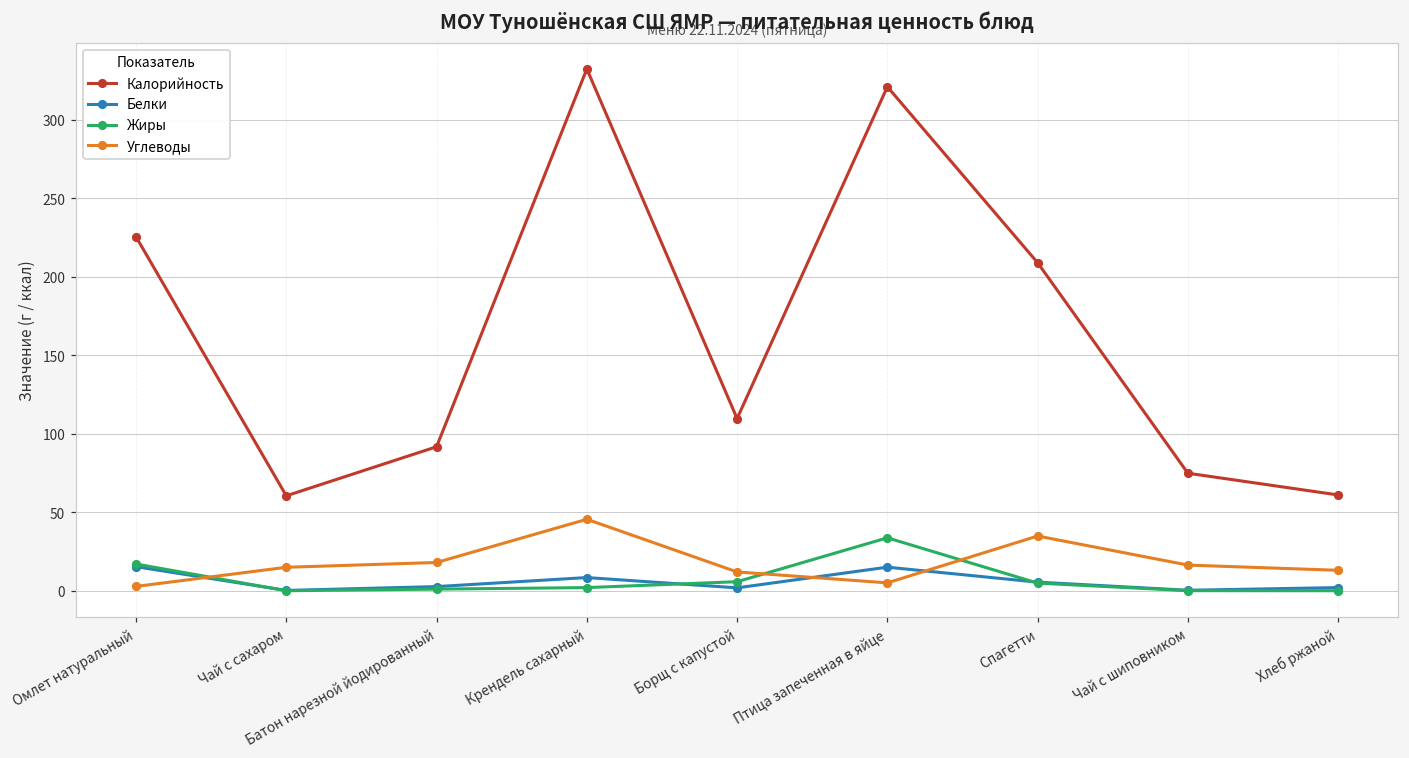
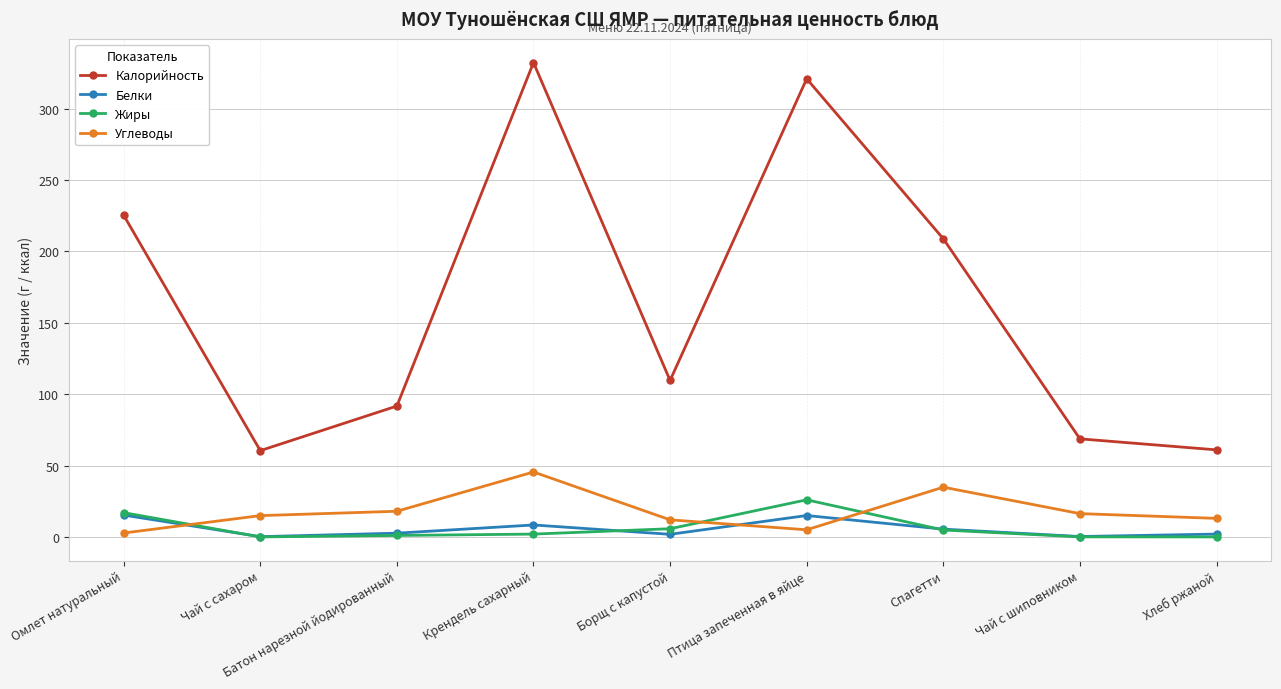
Жиры, Птица запеченная в яйце: 34 -> 26
Калорийность, Чай с шиповником: 75 -> 69
